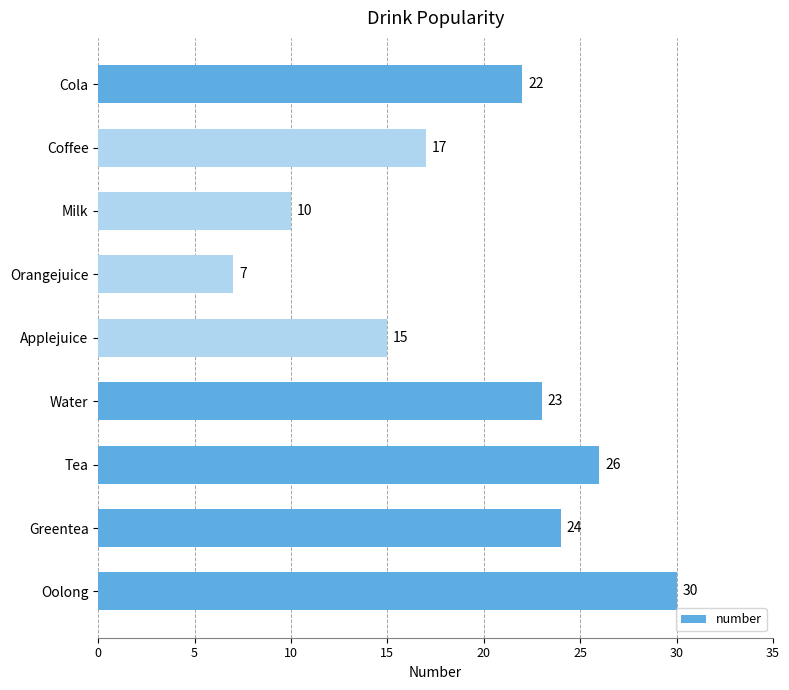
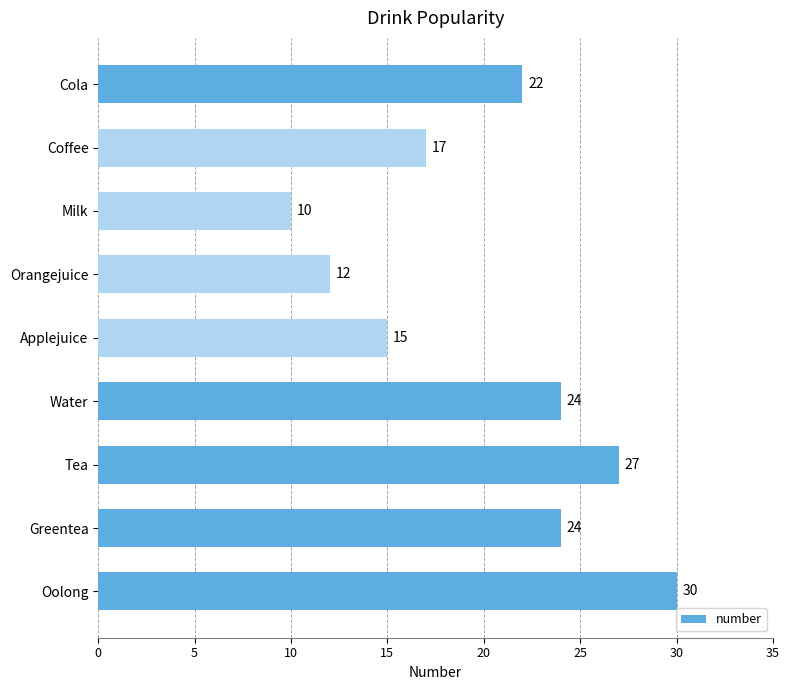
Orangejuice: 7 -> 12
Water: 23 -> 24
Tea: 26 -> 27
